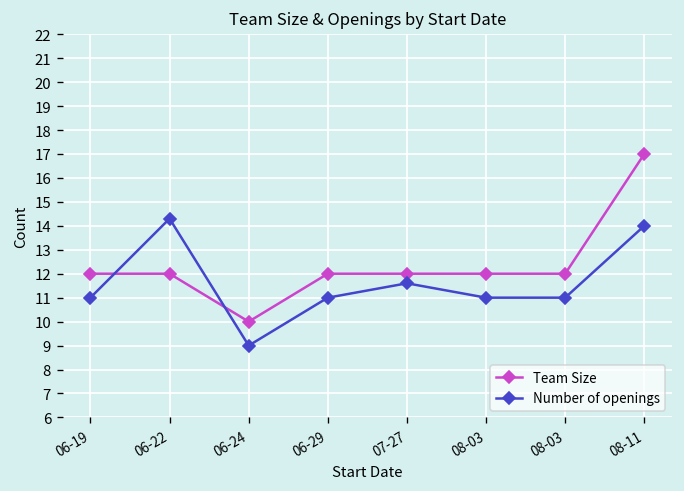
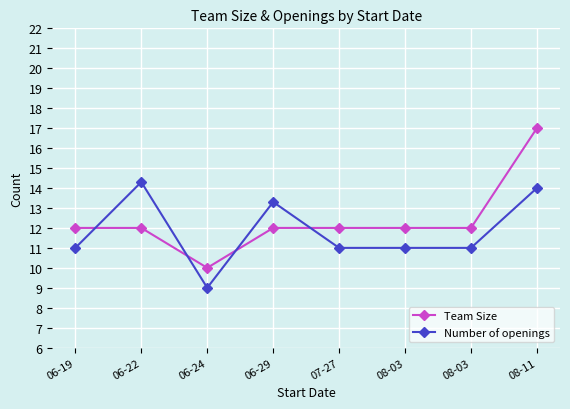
Number of openings, 06-29: 11.0 -> 13.3
Number of openings, 07-27: 11.6 -> 11.0
